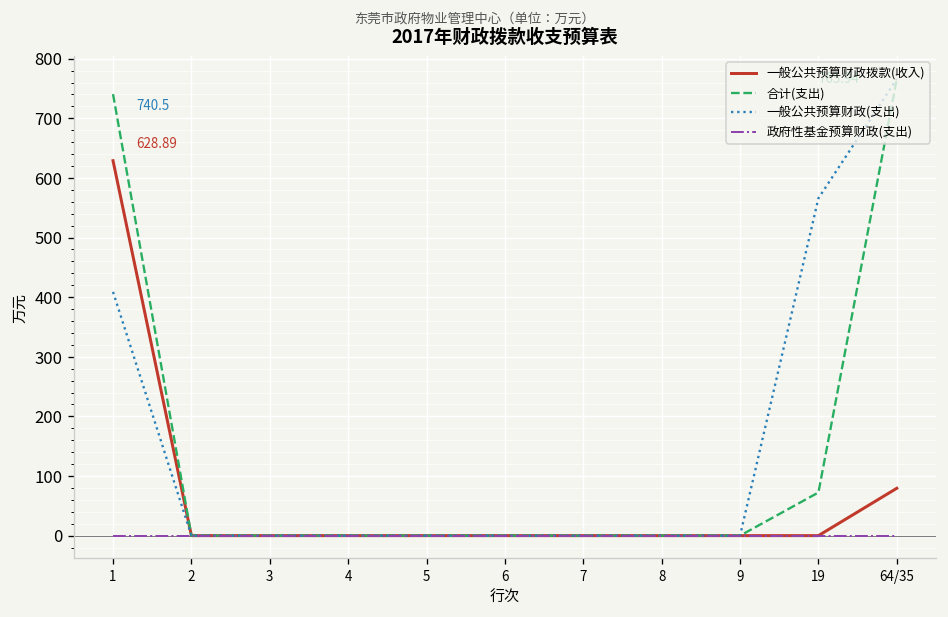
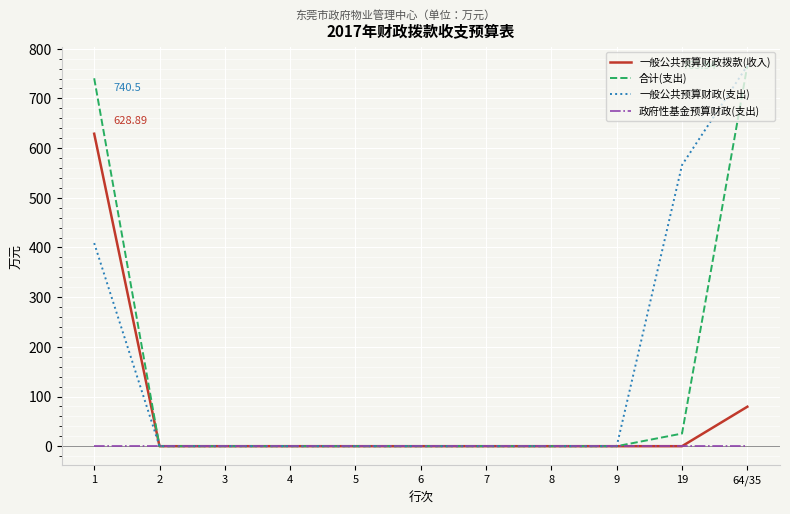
合计(支出), 19: 70 -> 30
